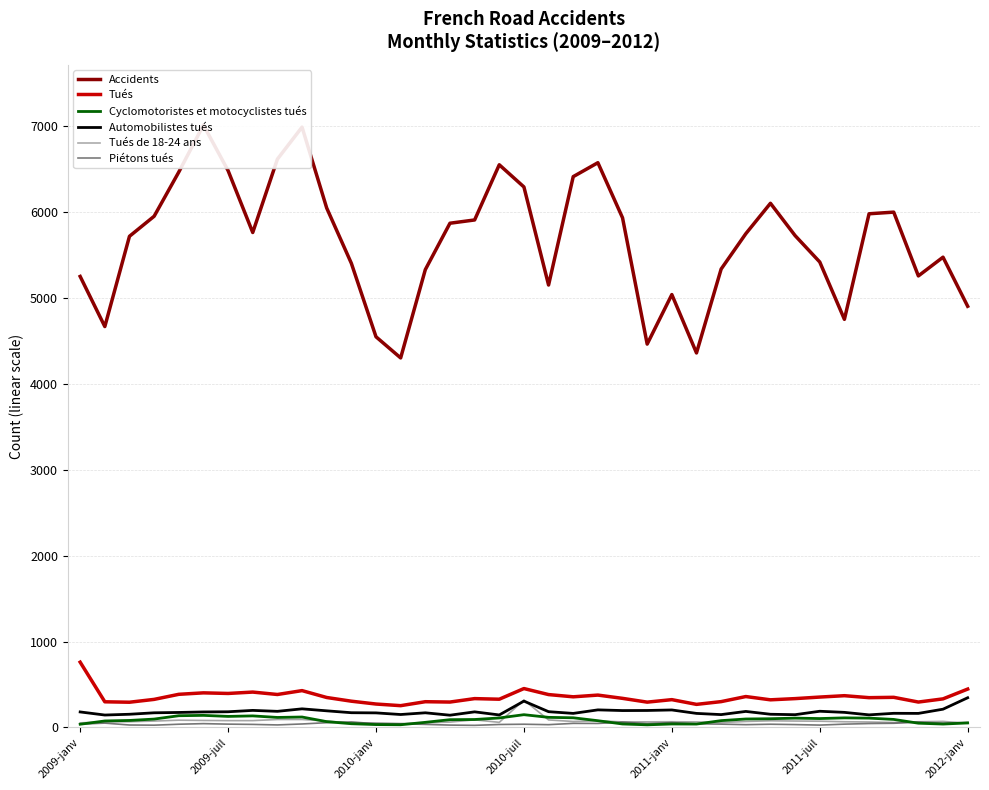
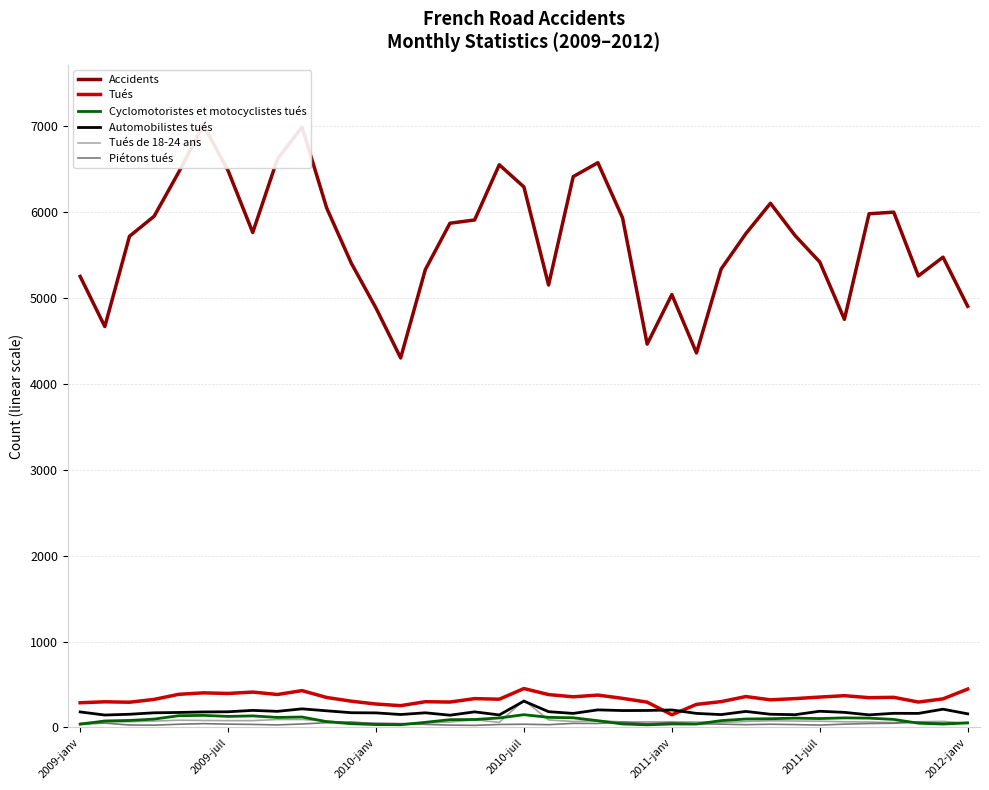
Tués, 2009-janv: 800 -> 300
Accidents, 2010-janv: 4500 -> 4900
Tués, 2011-janv: 300 -> 100
Automobilistes tués, 2012-janv: 300 -> 200
